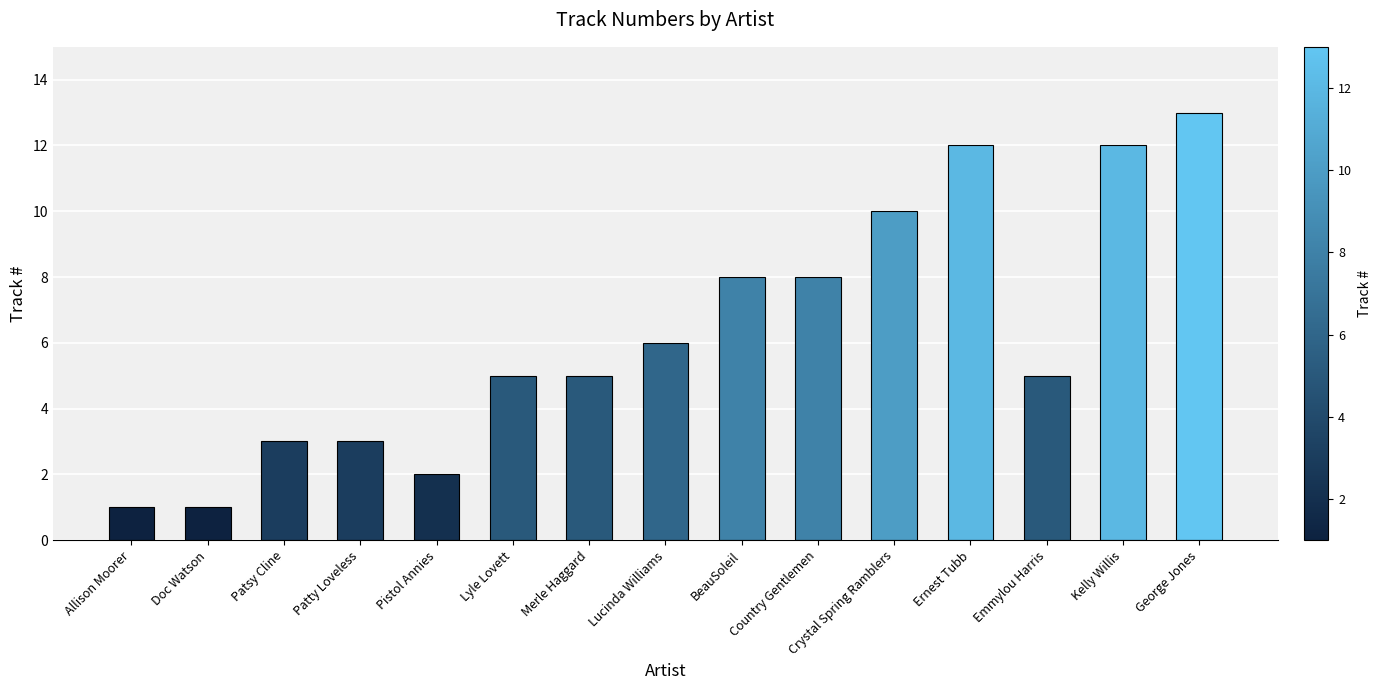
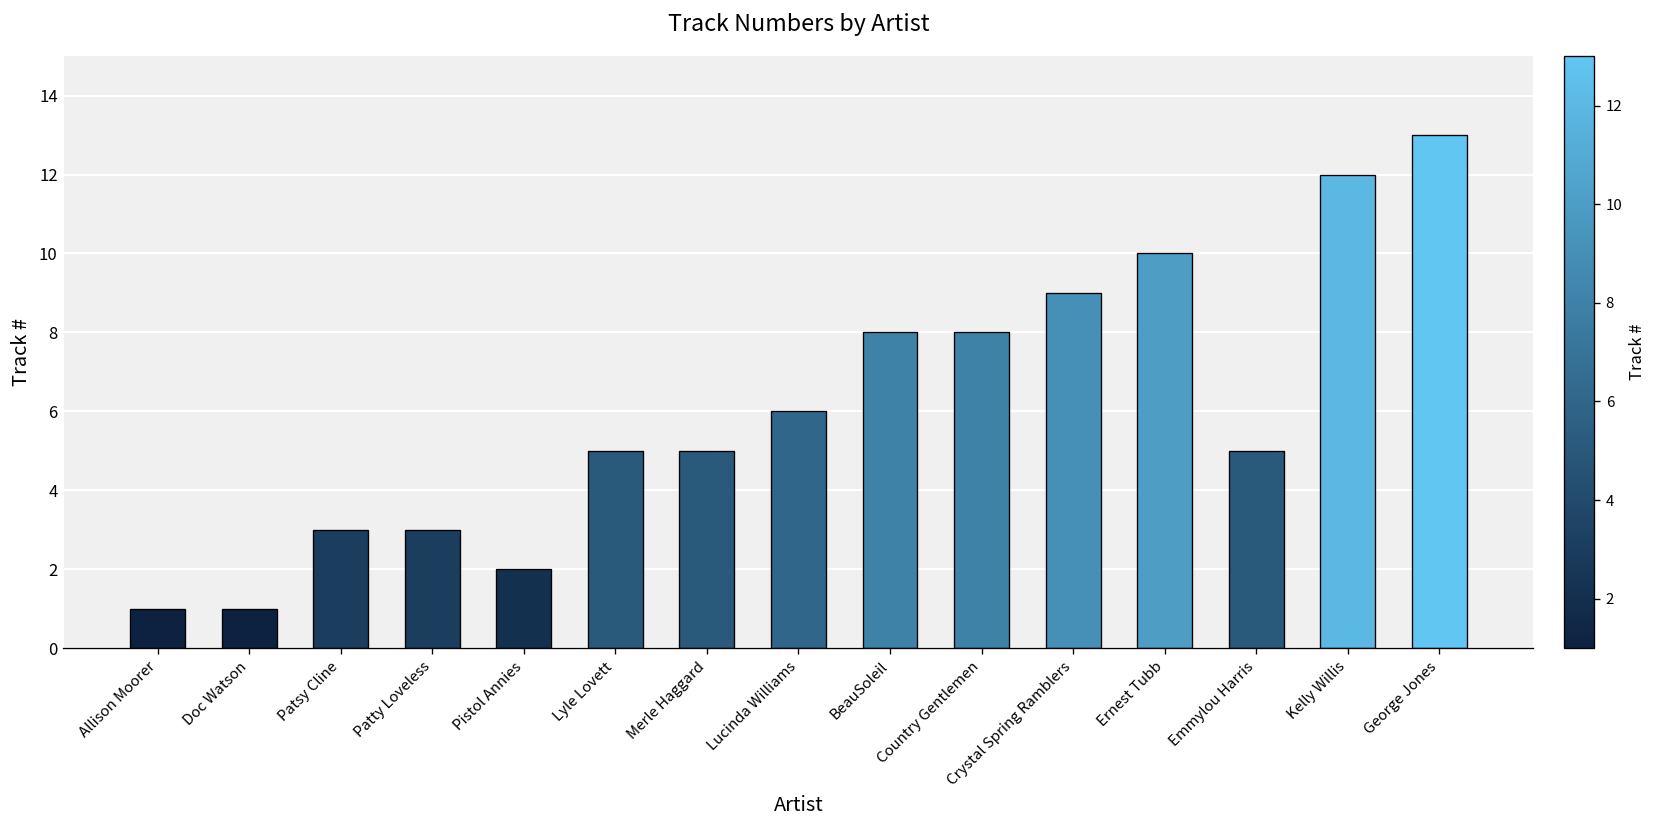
Crystal Spring Ramblers: 10 -> 9
Ernest Tubb: 12 -> 10
